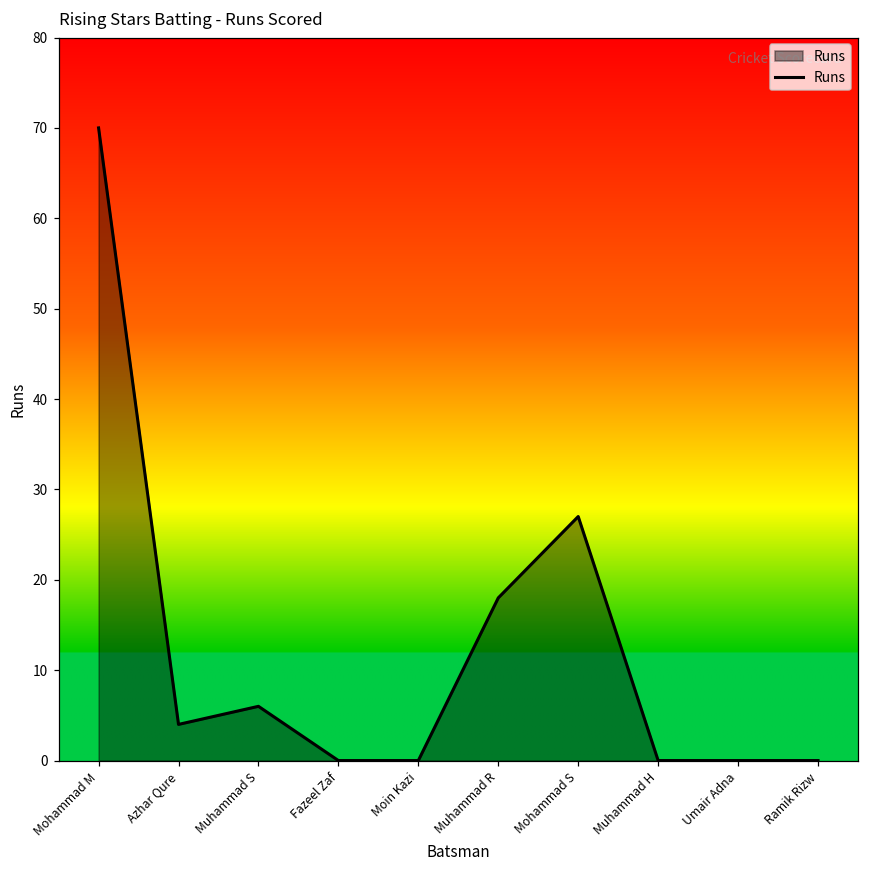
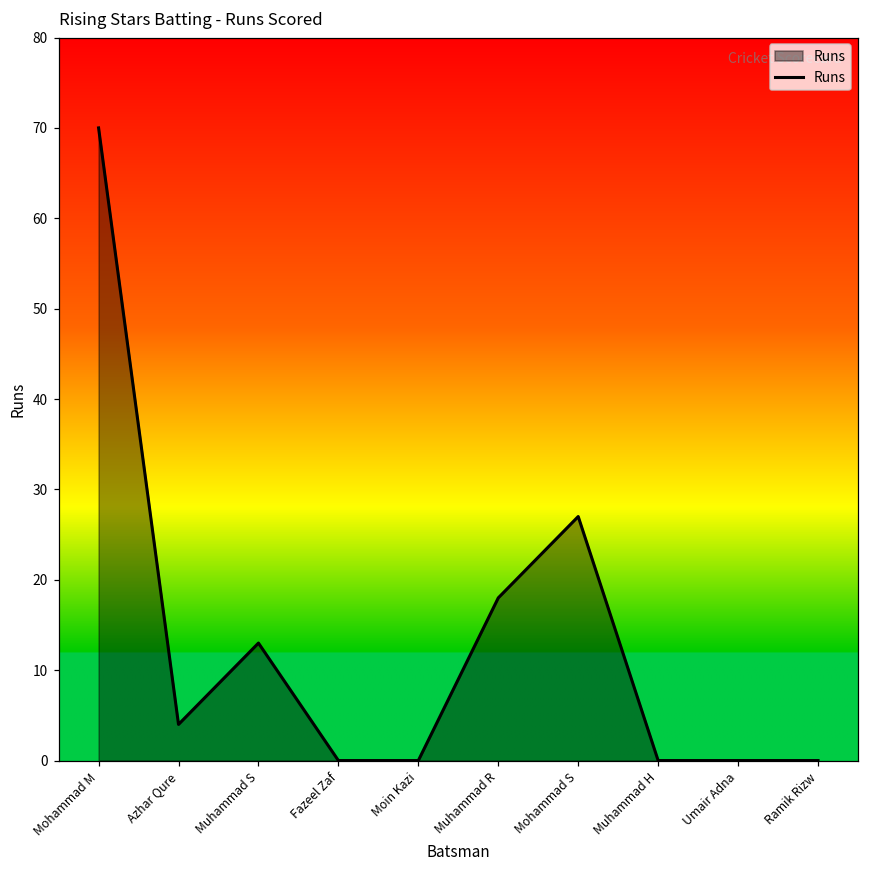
Muhammad S: 6 -> 13
